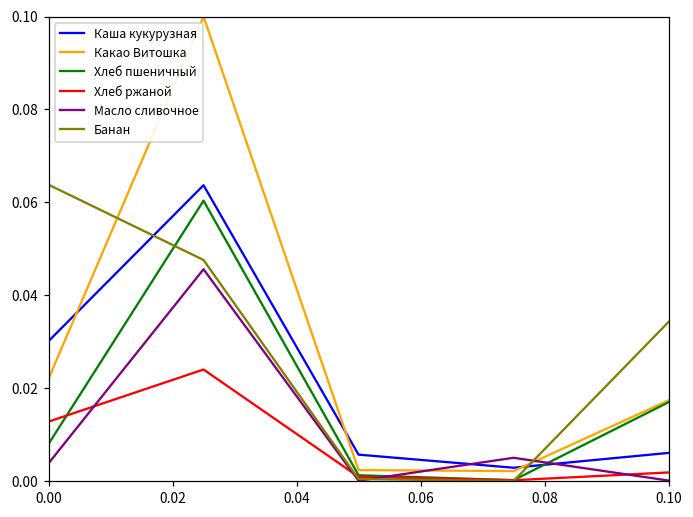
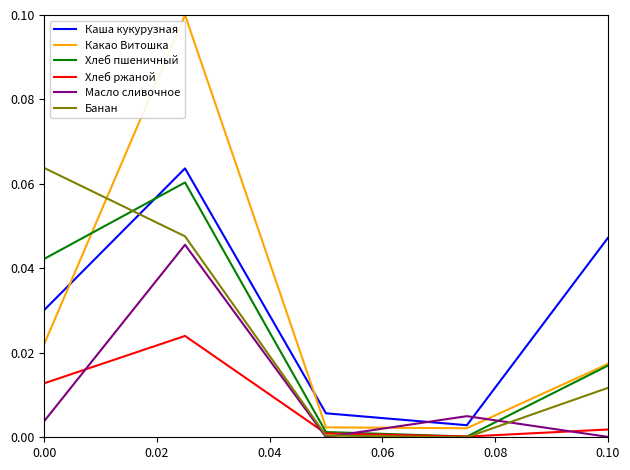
Хлеб пшеничный, 0.00: 0.008 -> 0.042
Каша кукурузная, 0.10: 0.006 -> 0.047
Банан, 0.10: 0.034 -> 0.012
